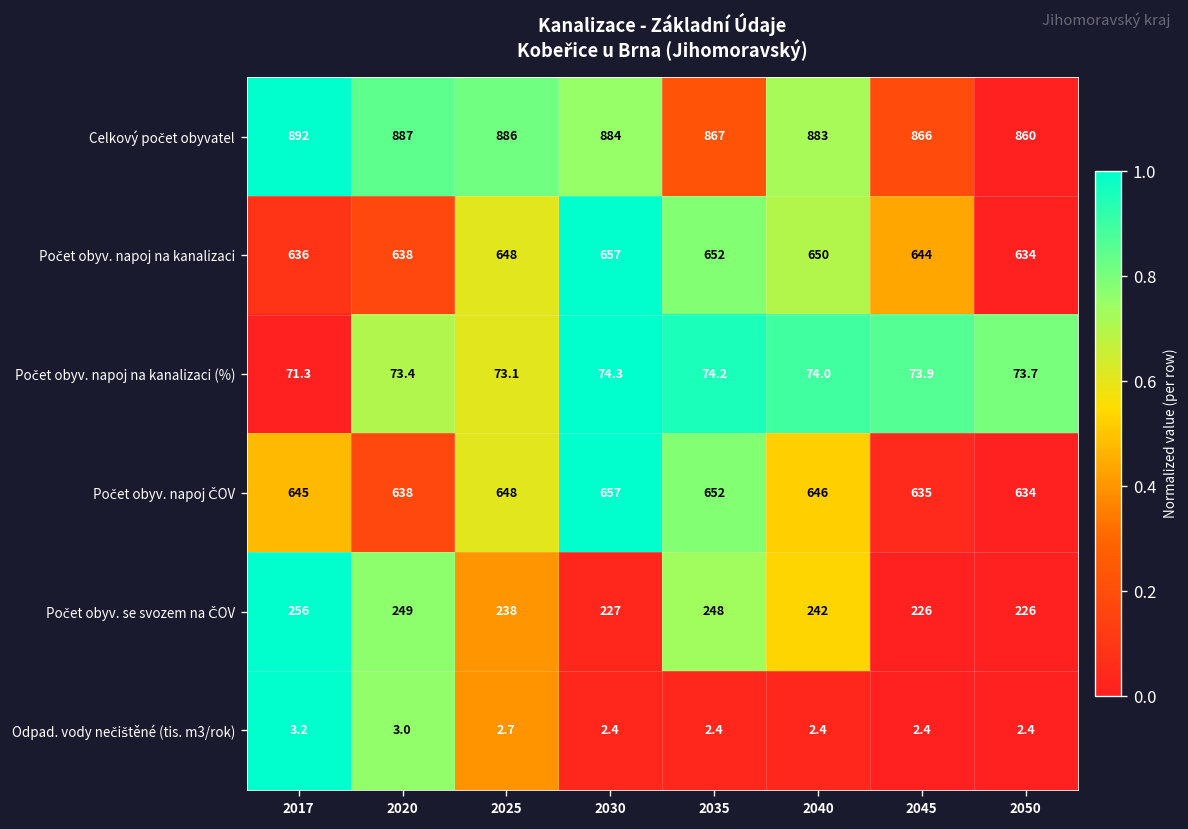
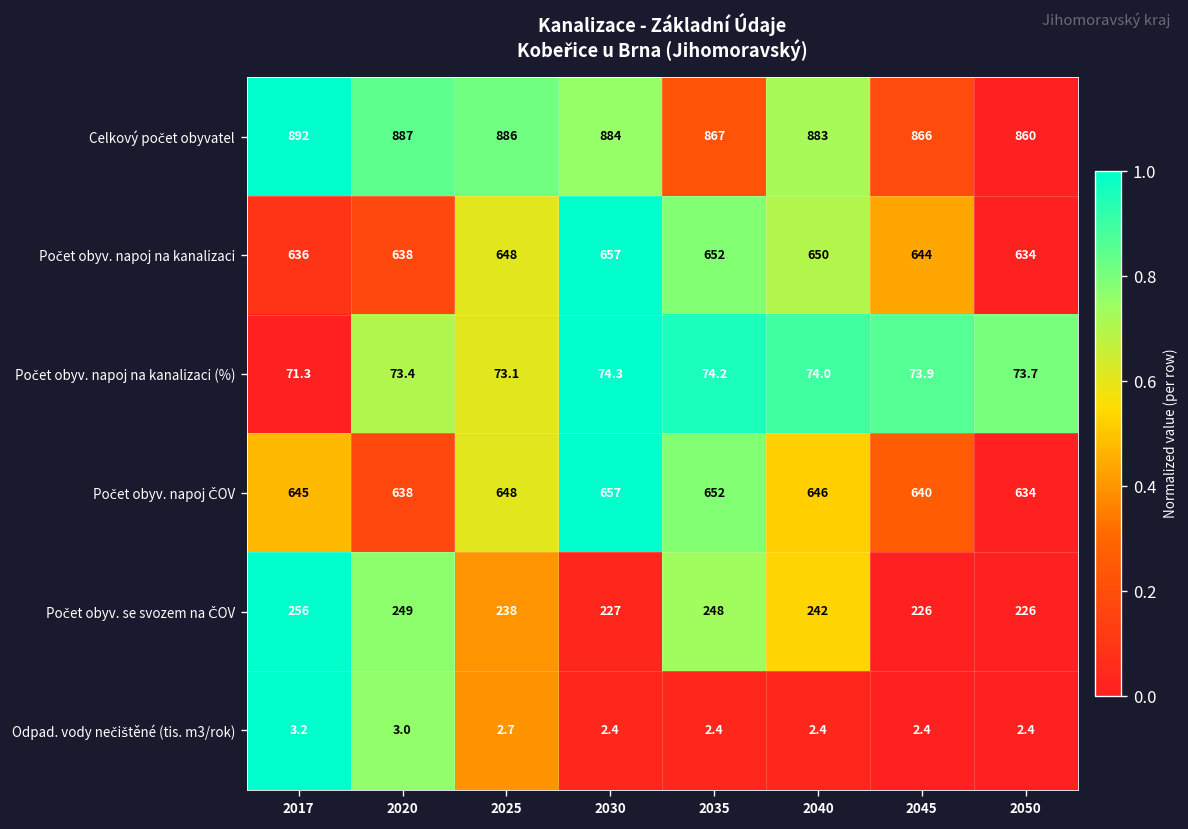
Počet obyv. napoj ČOV, 2045: 635 -> 640
